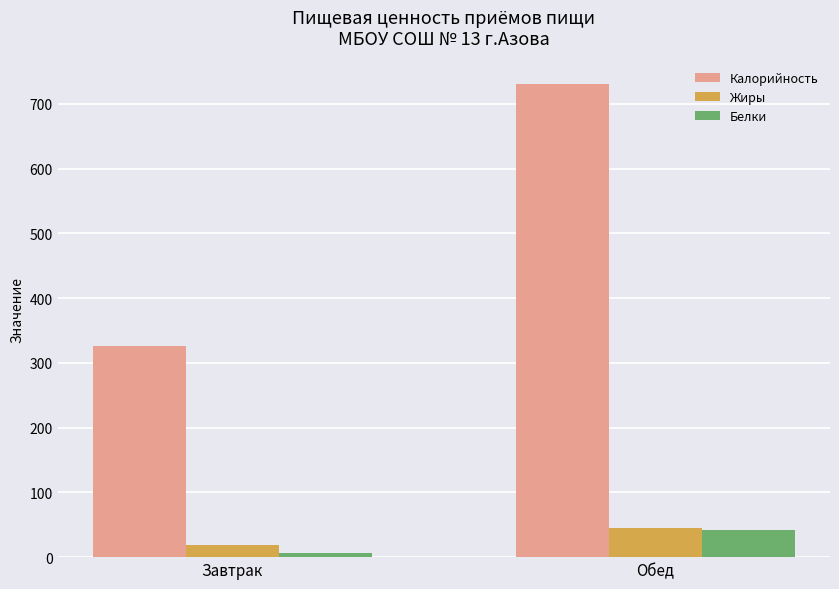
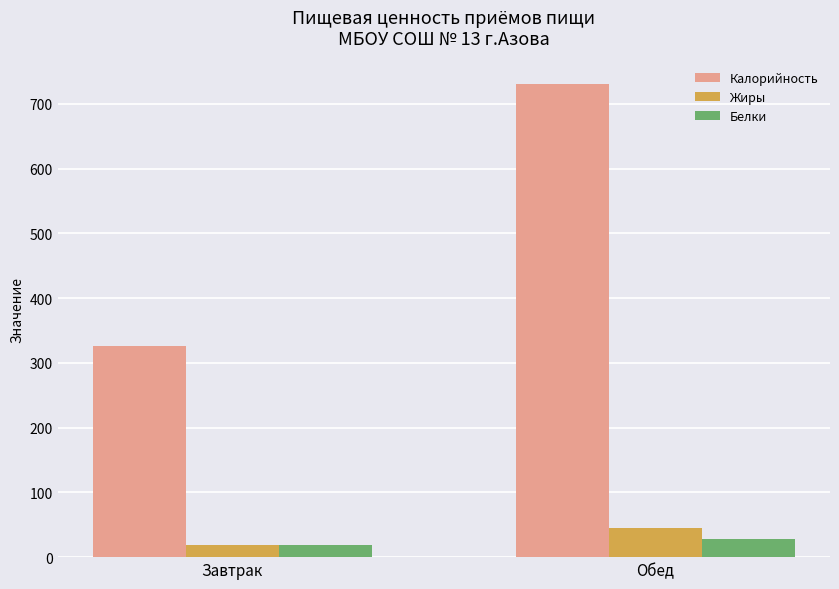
Белки, Завтрак: 10 -> 20
Белки, Обед: 40 -> 30
